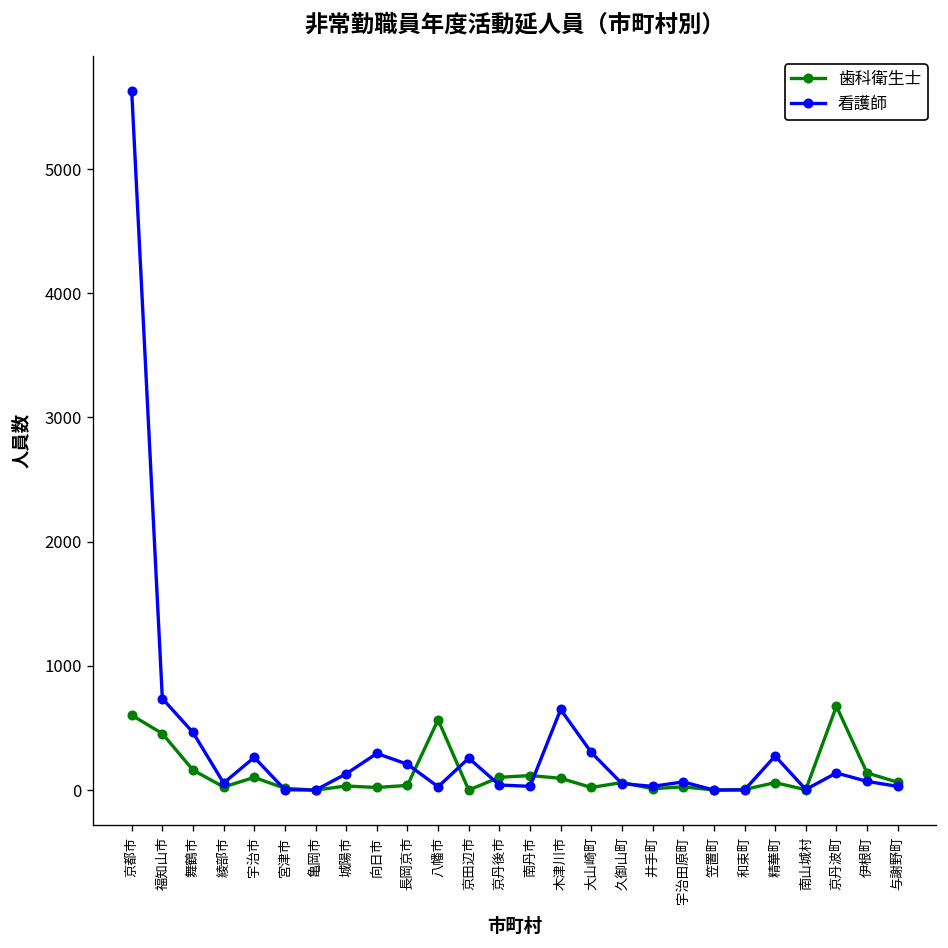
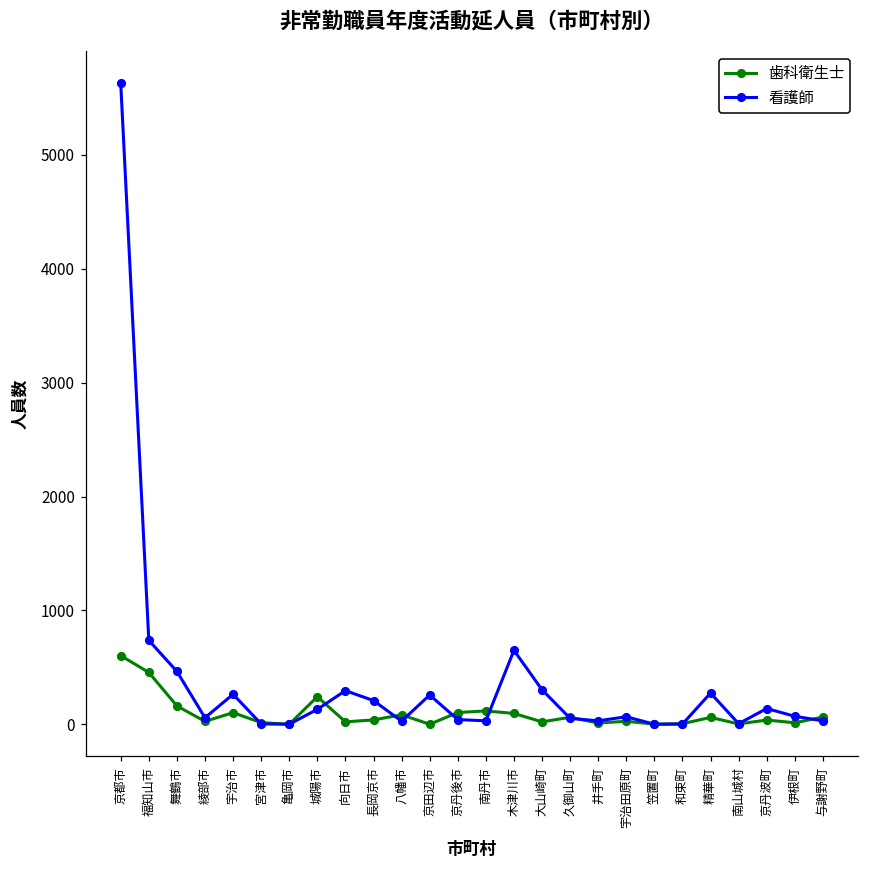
歯科衛生士, 城陽市: 30 -> 240
歯科衛生士, 八幡市: 570 -> 80
歯科衛生士, 京丹波町: 680 -> 40
歯科衛生士, 伊根町: 140 -> 10
